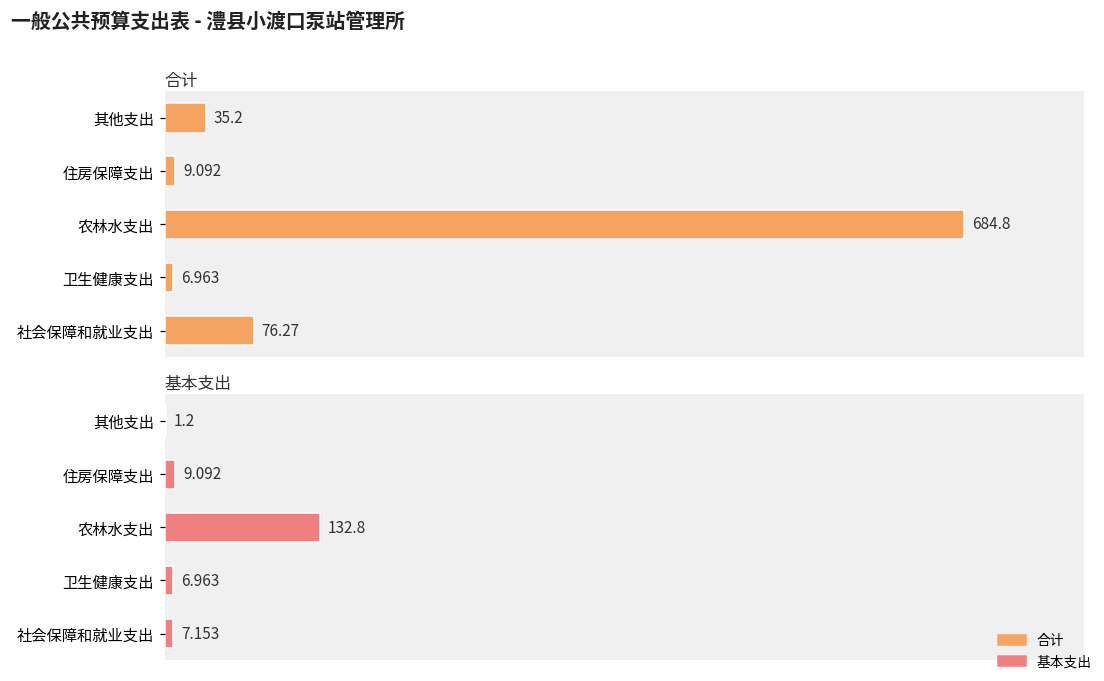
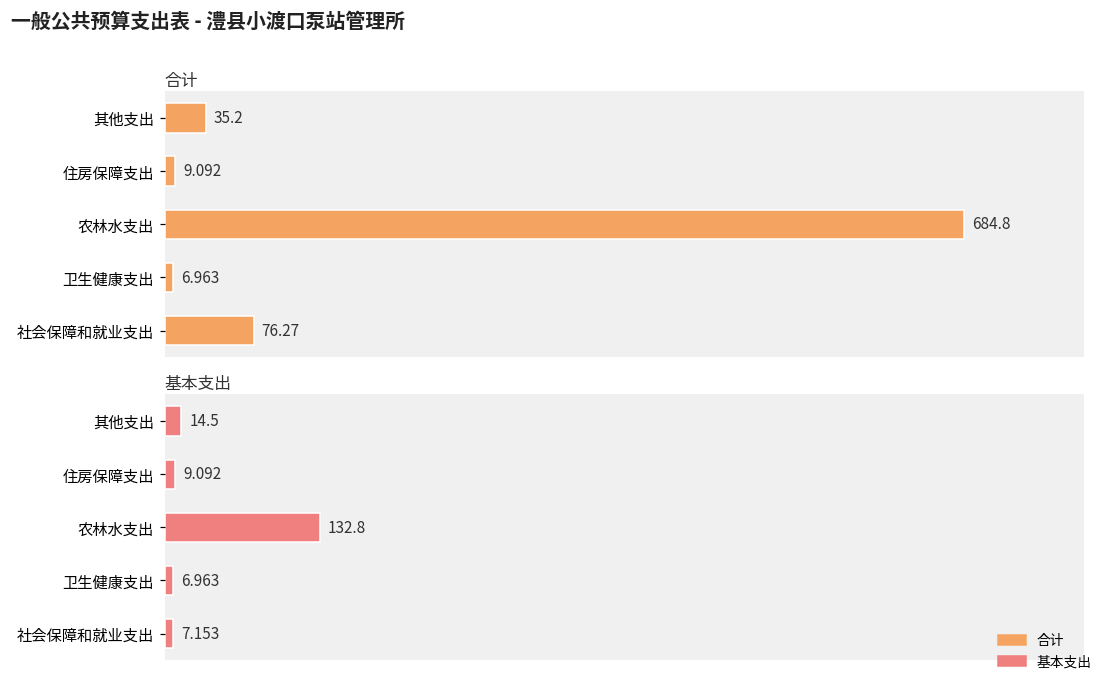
基本支出, 其他支出: 1.2 -> 14.5
